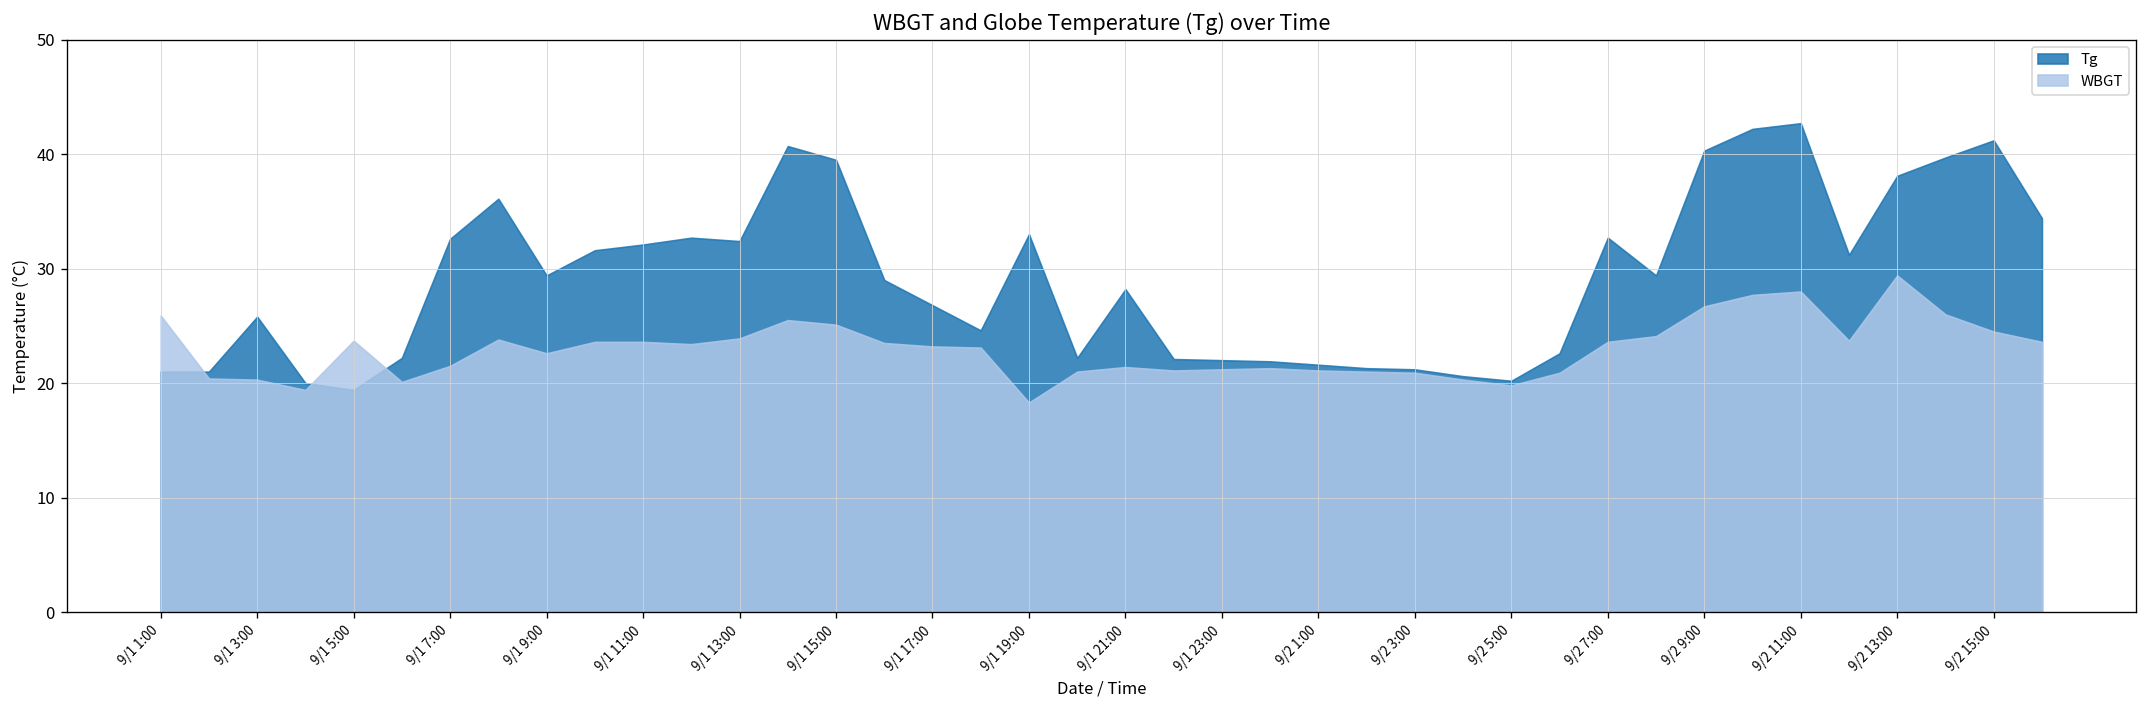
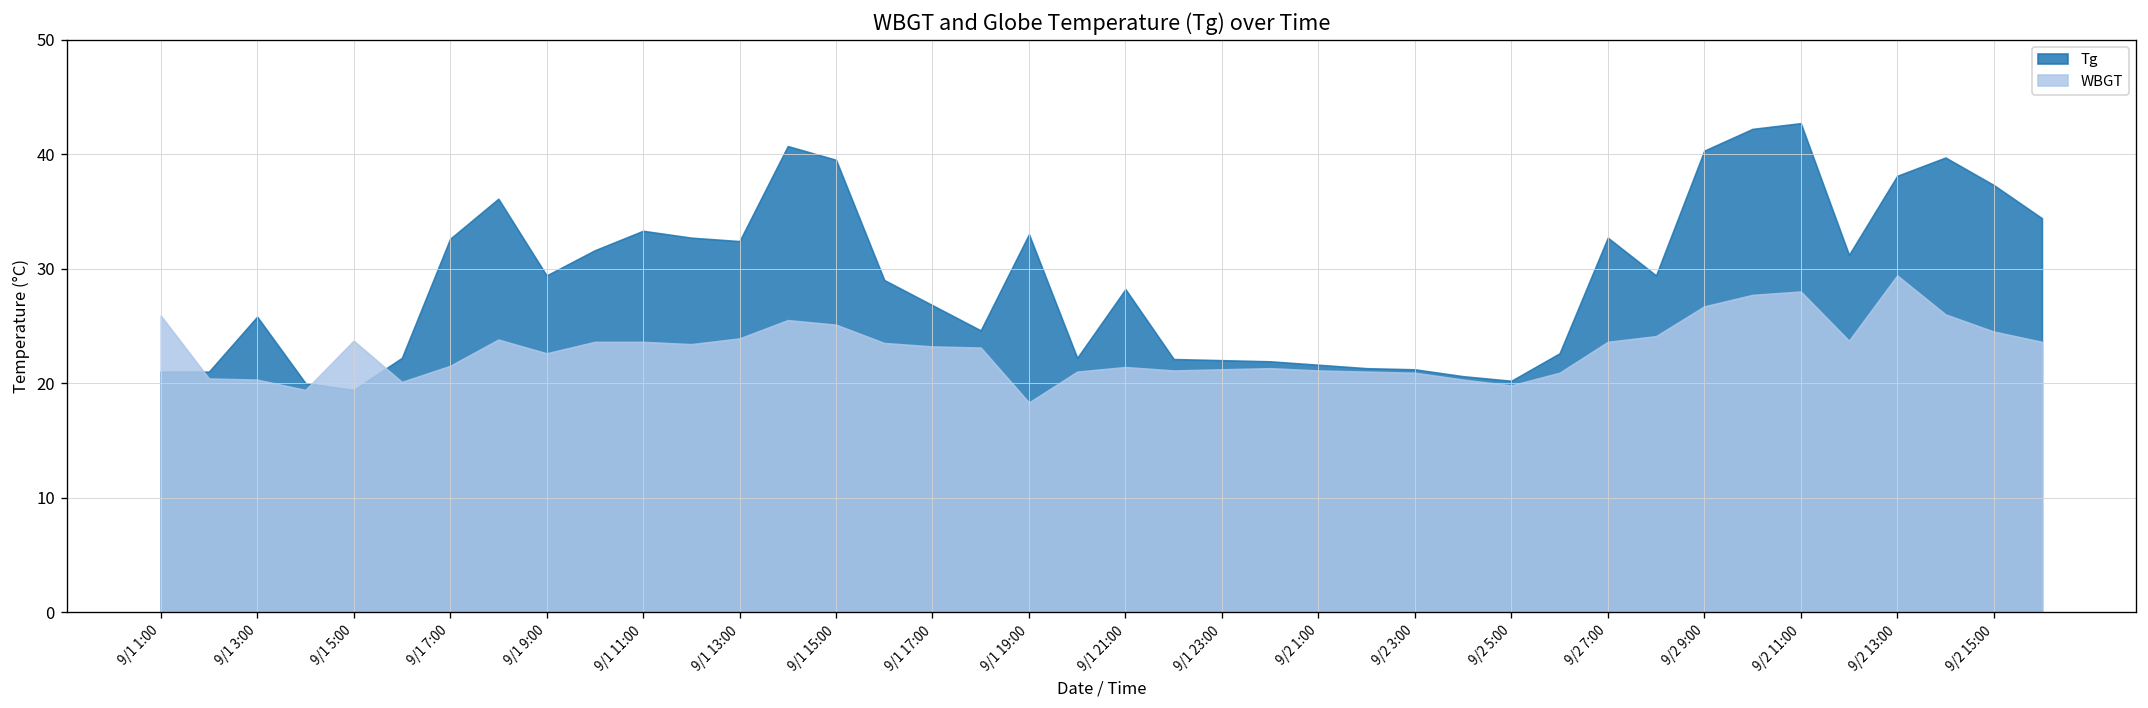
Tg, 9/1 11:00: 32 -> 33
Tg, 9/2 15:00: 41 -> 37
